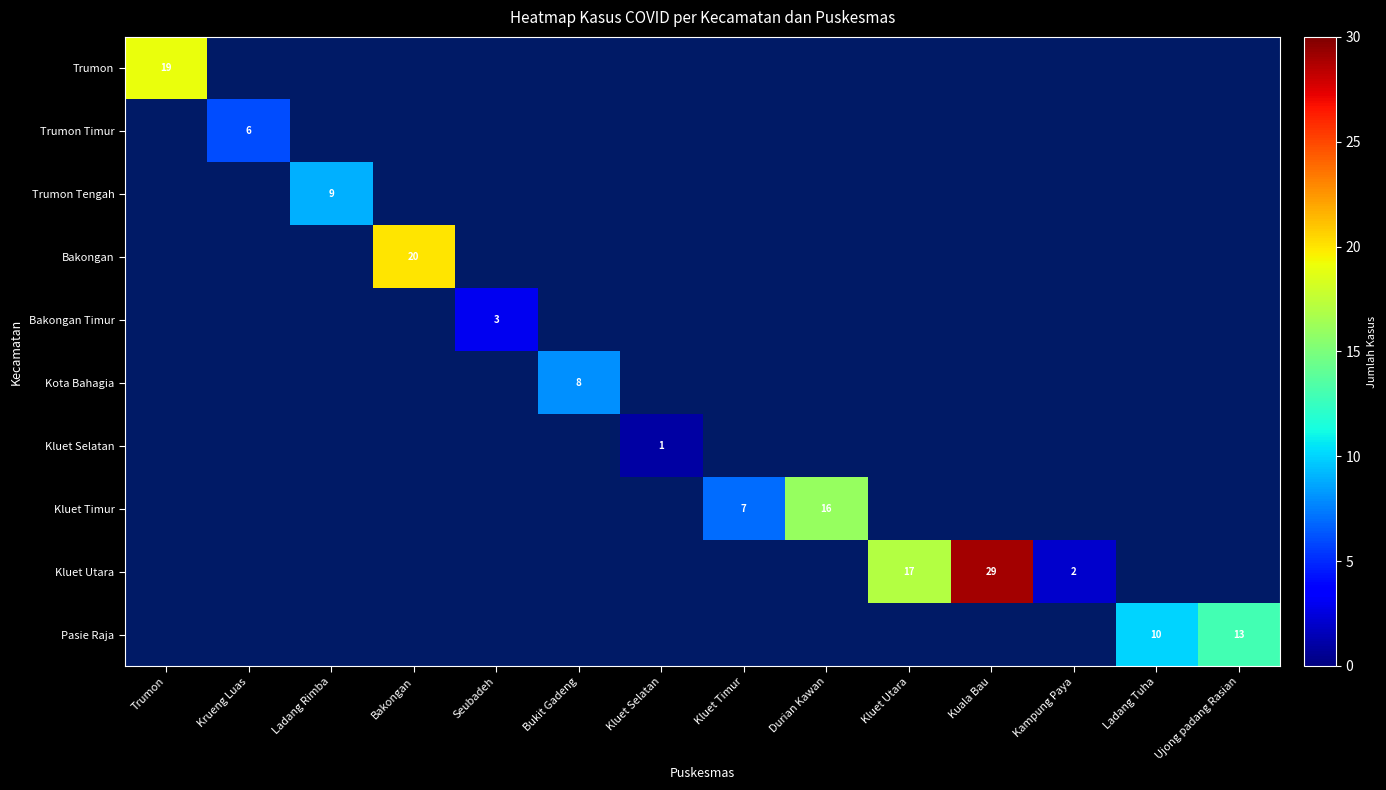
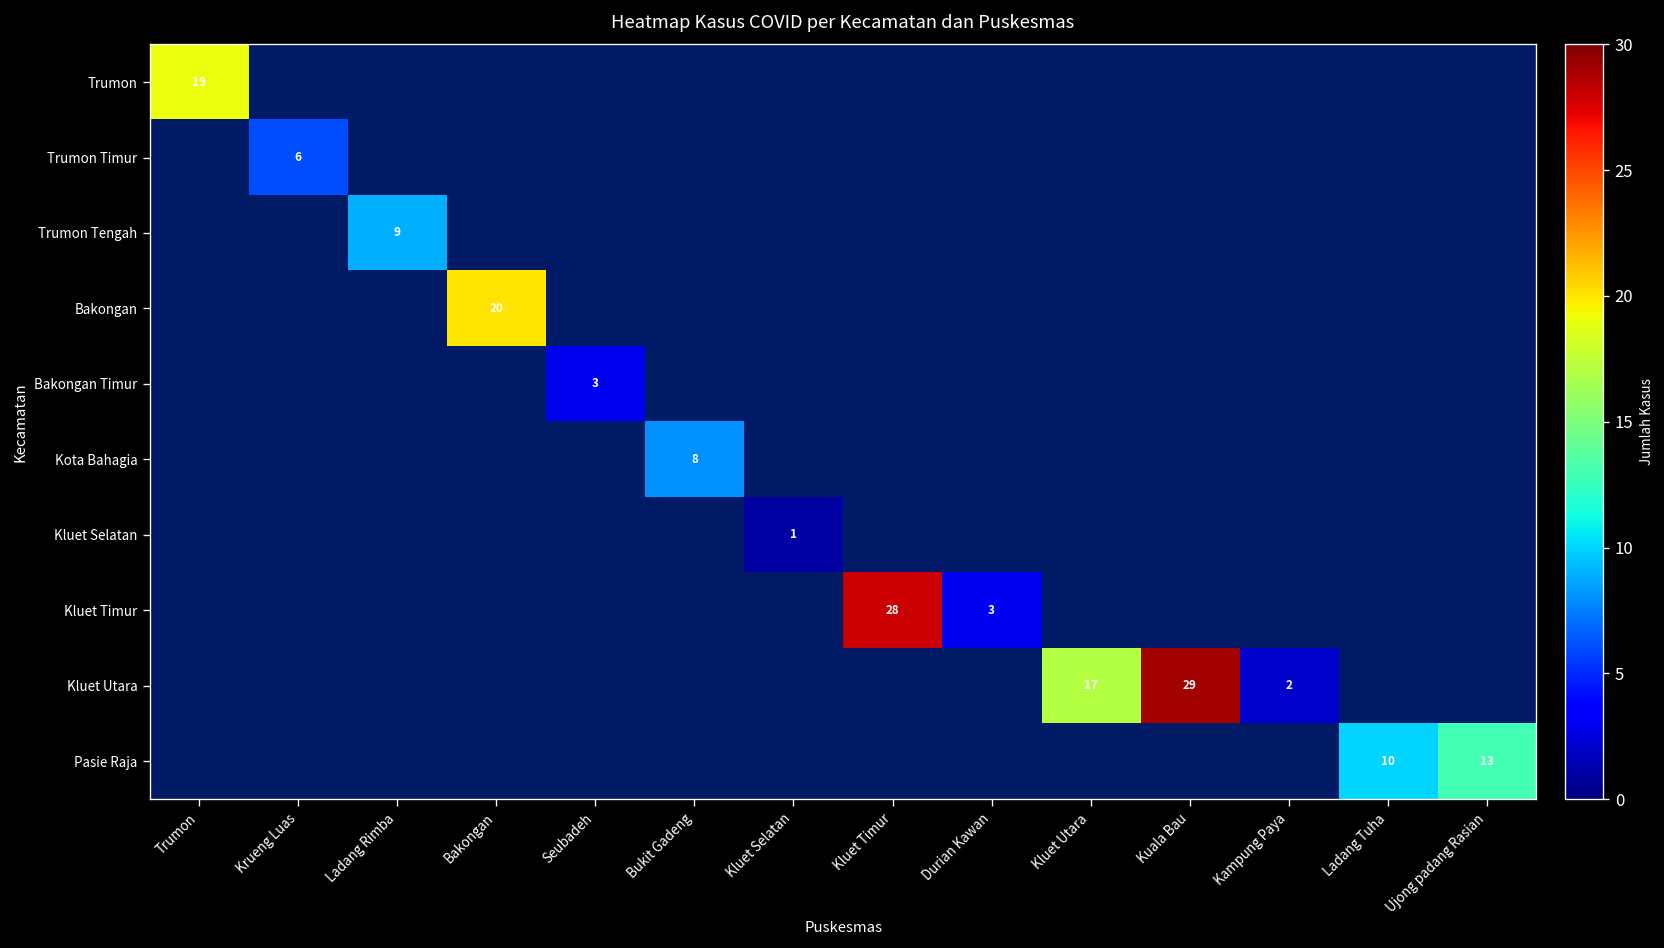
Kluet Timur, Kluet Timur: 7 -> 28
Kluet Timur, Durian Kawan: 16 -> 3
